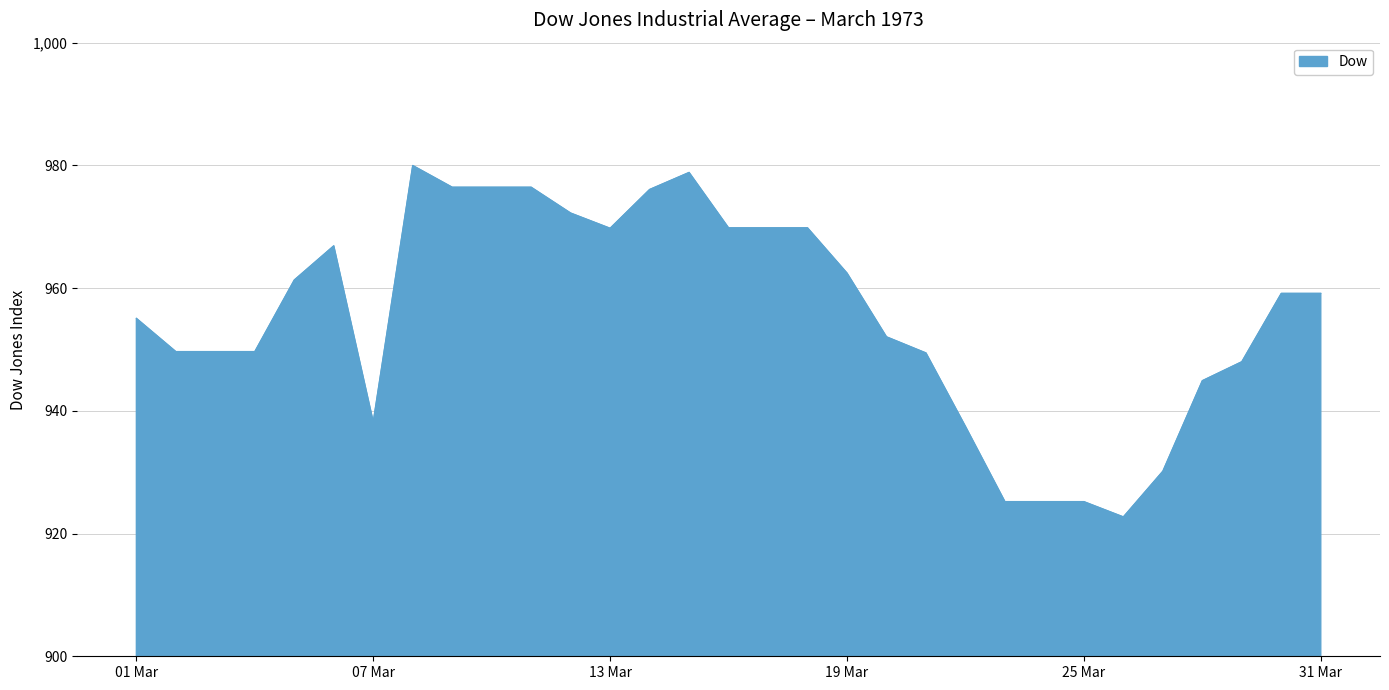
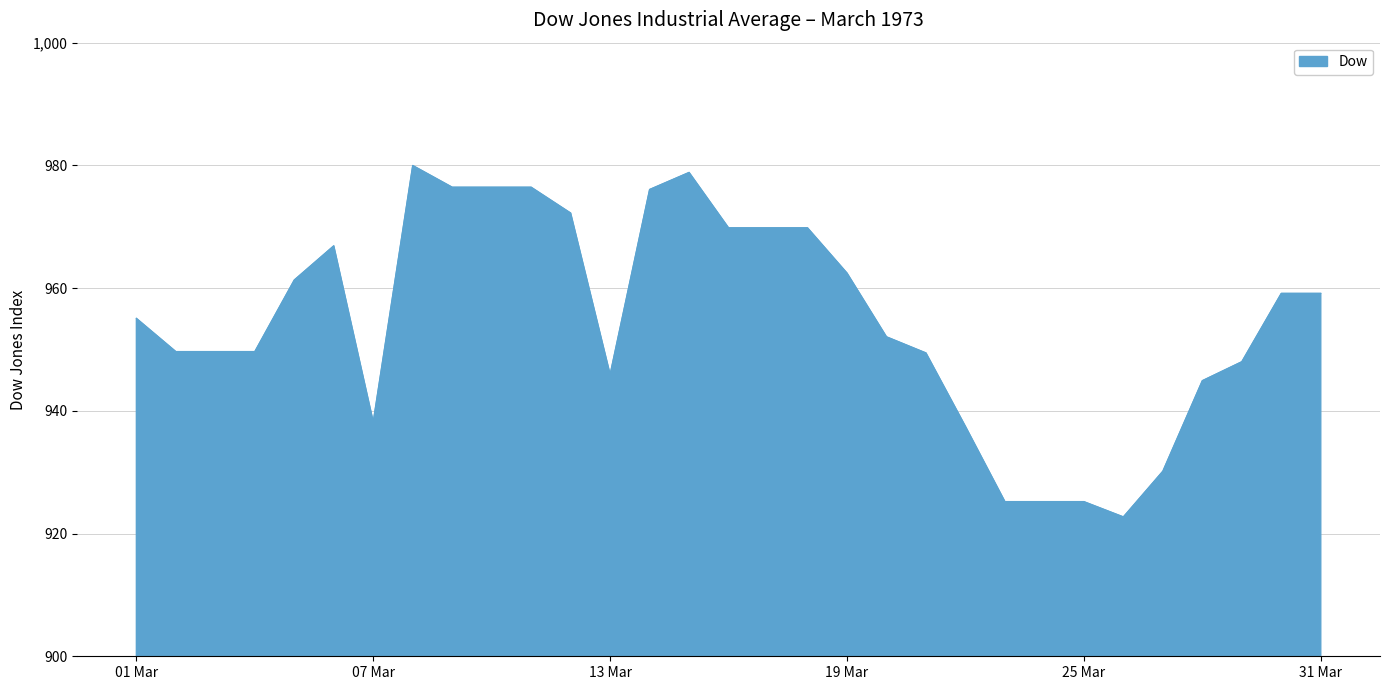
13 Mar: 970 -> 946
